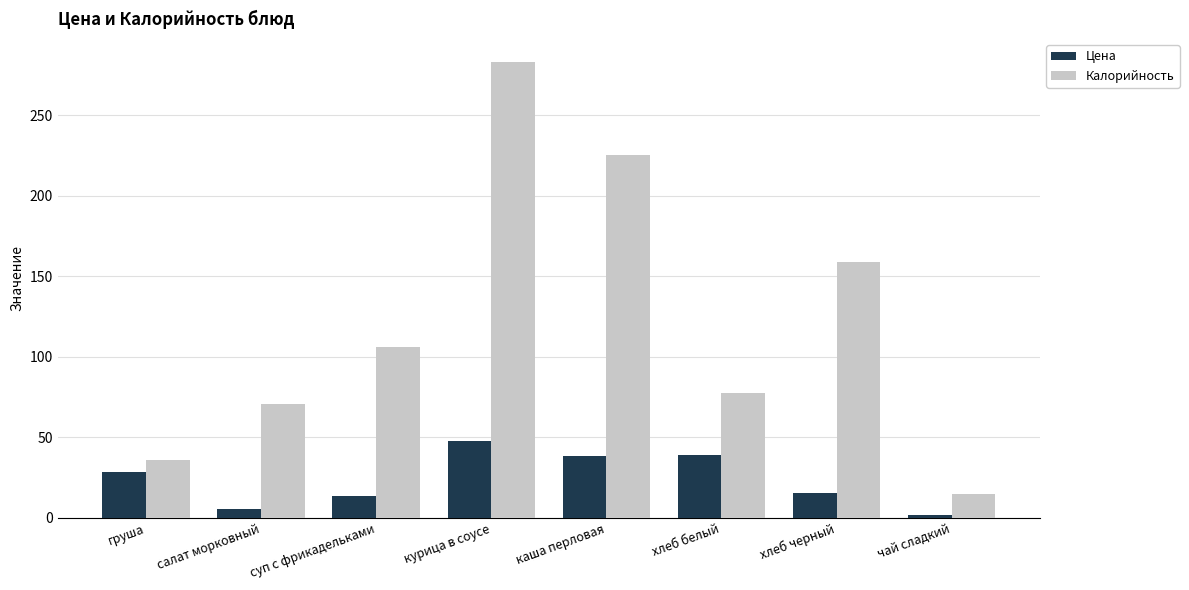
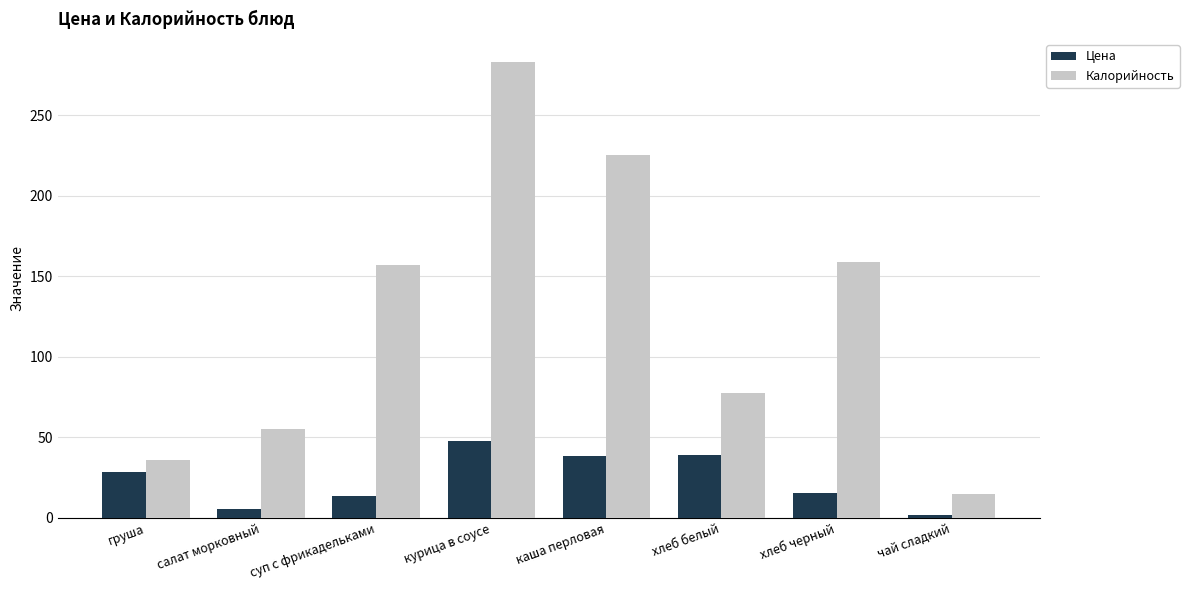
Калорийность, салат морковный: 71 -> 55
Калорийность, суп с фрикадельками: 106 -> 157
